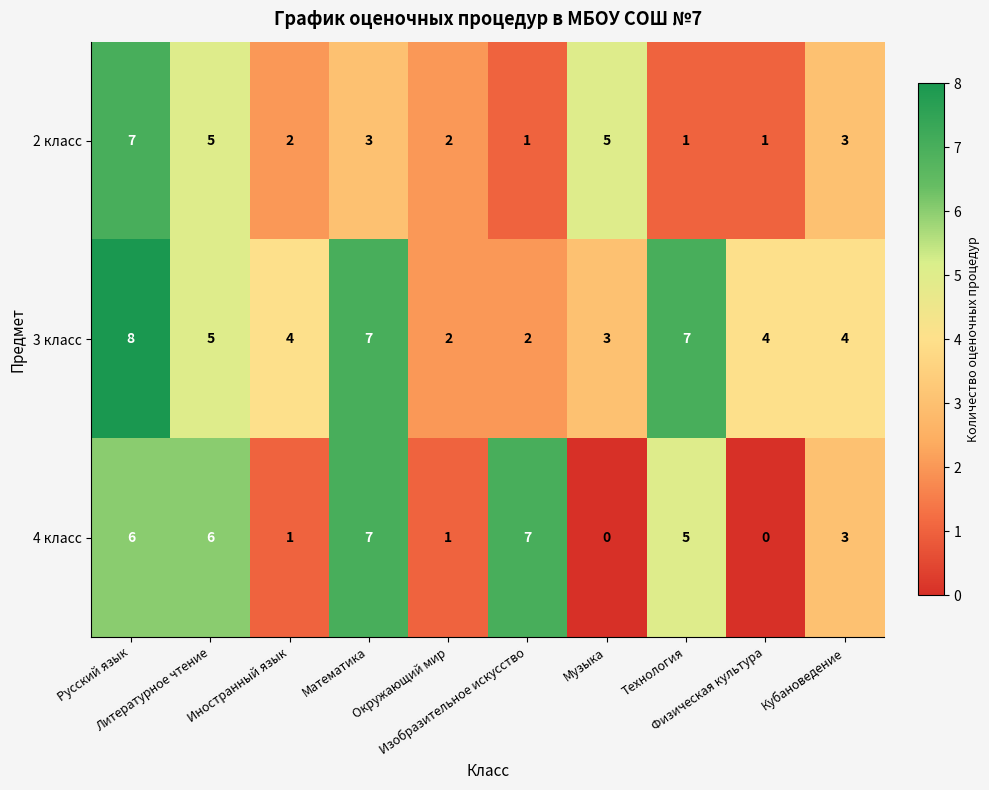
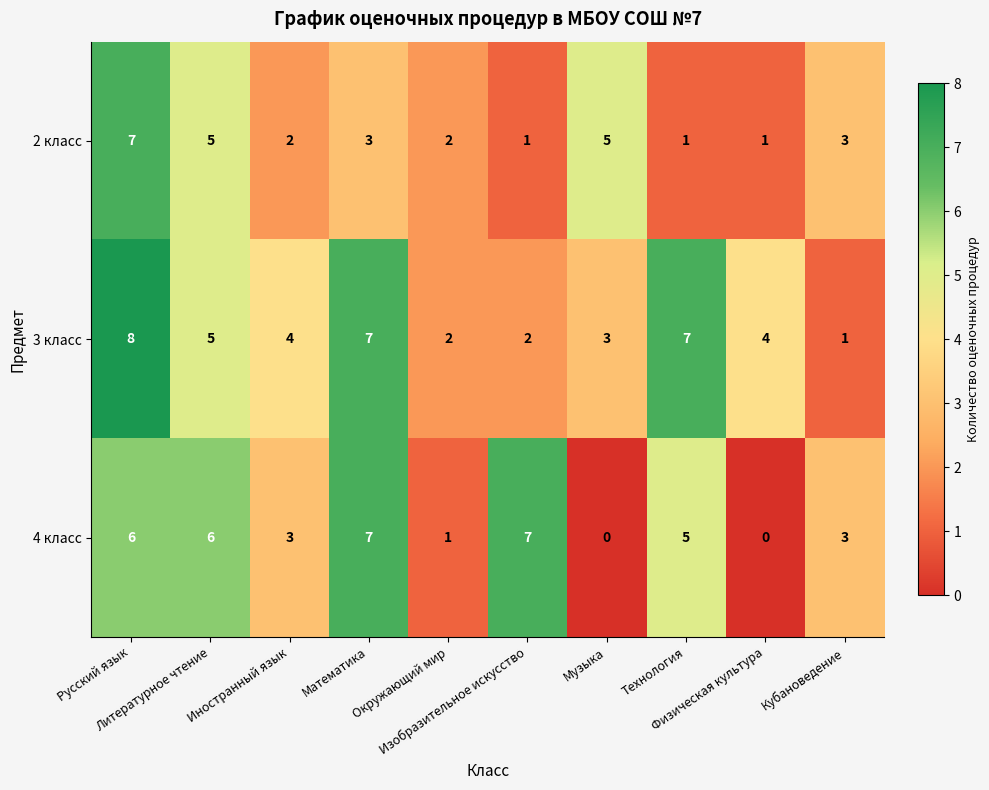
3 класс, Кубановедение: 4 -> 1
4 класс, Иностранный язык: 1 -> 3
